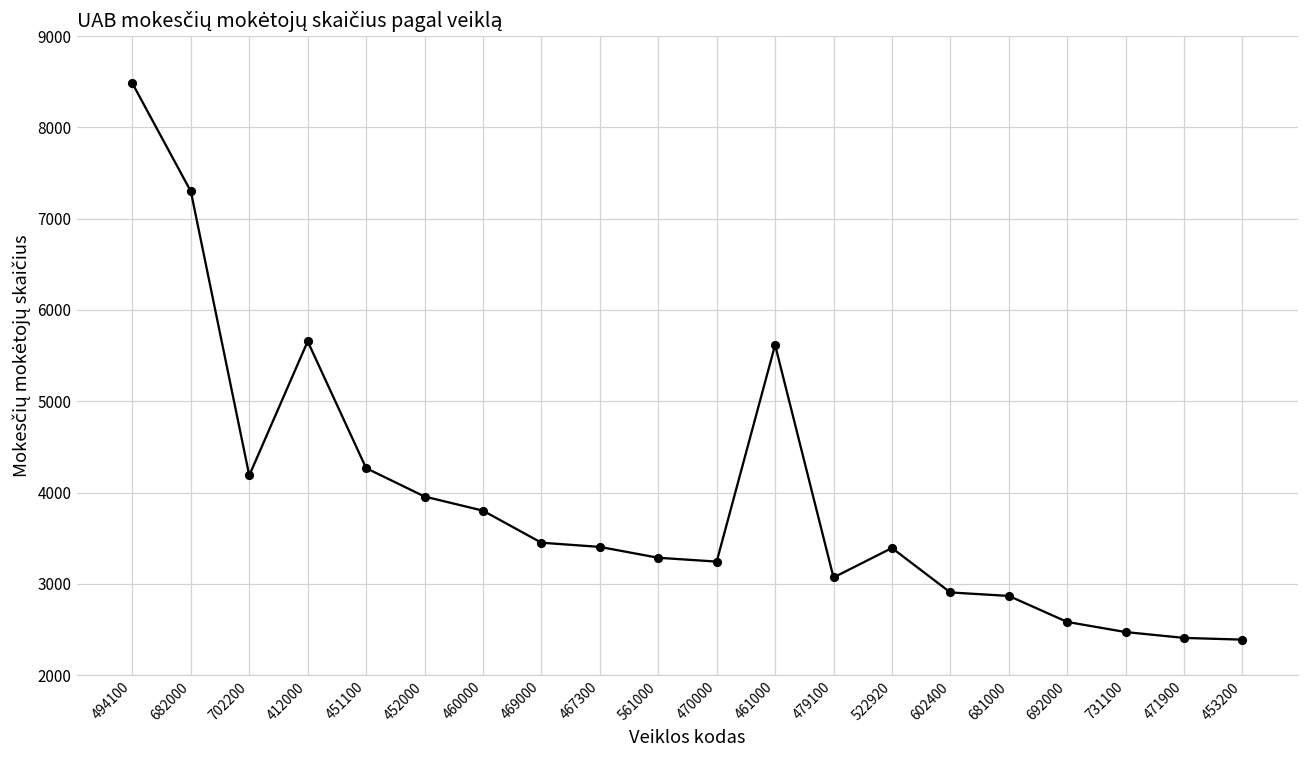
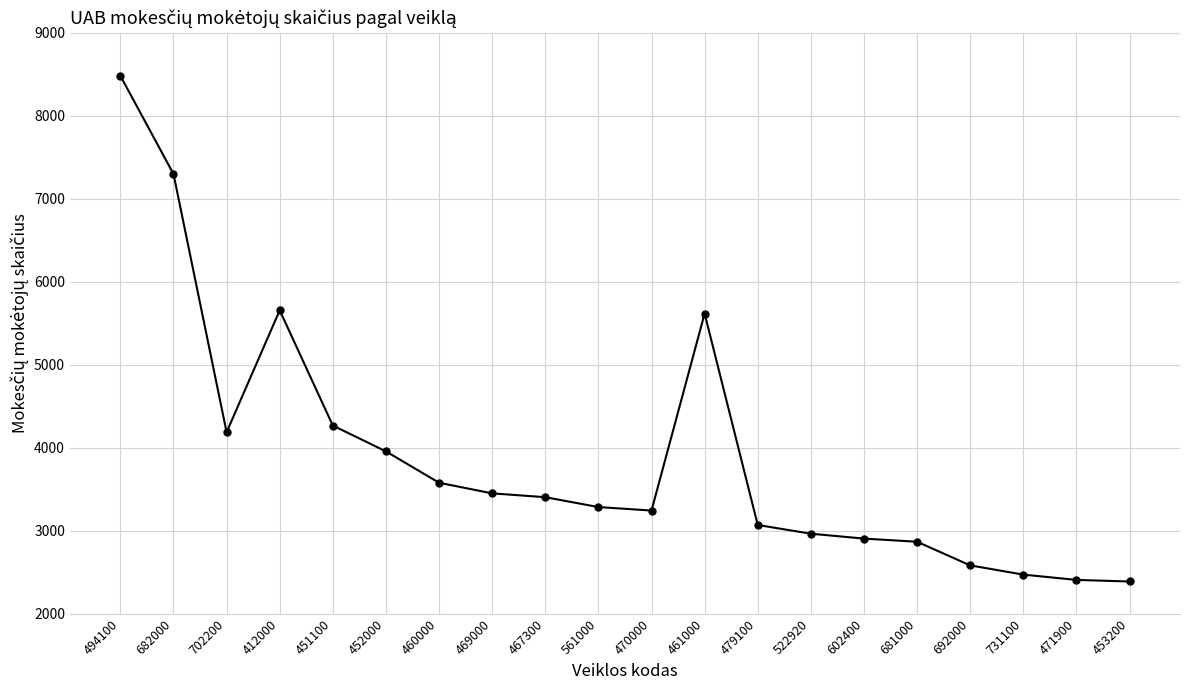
460000: 3800 -> 3600
522920: 3400 -> 3000
